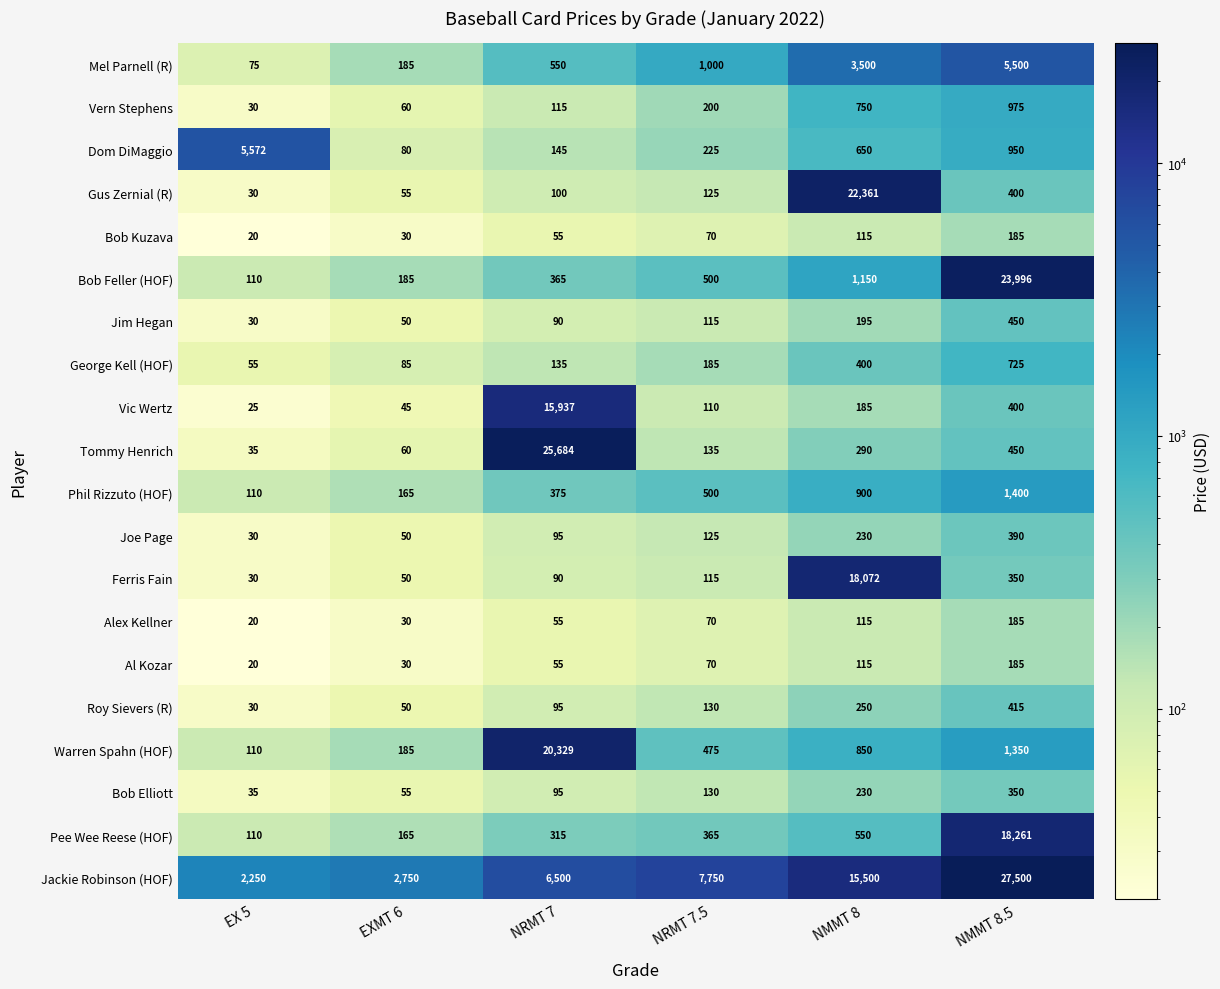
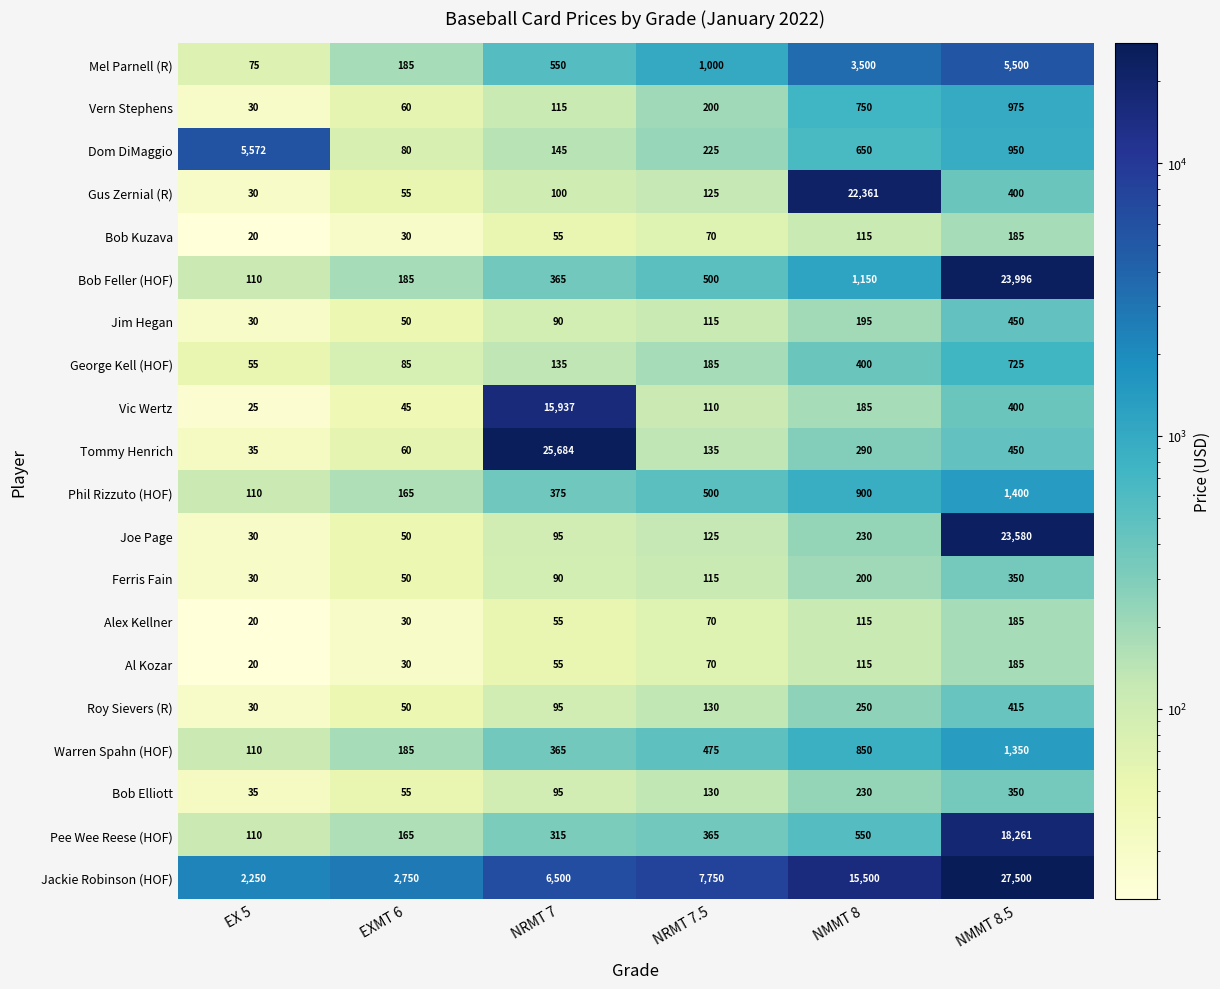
Joe Page, NMMT 8.5: 390 -> 23,580
Ferris Fain, NMMT 8: 18,072 -> 200
Warren Spahn (HOF), NRMT 7: 20,329 -> 365
